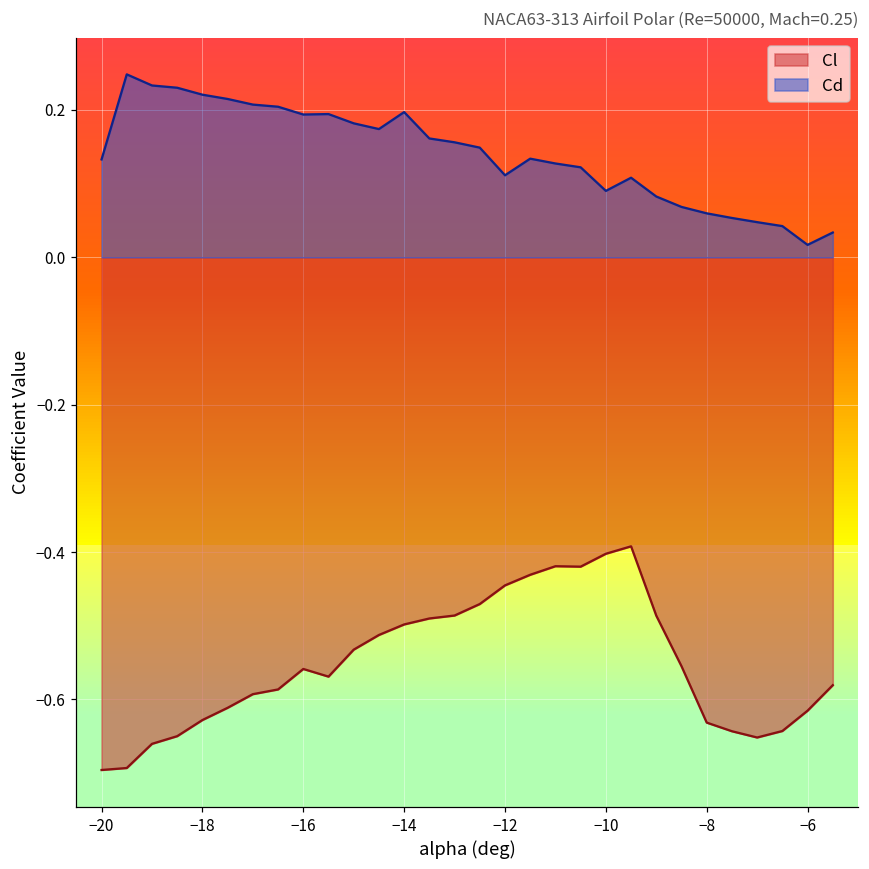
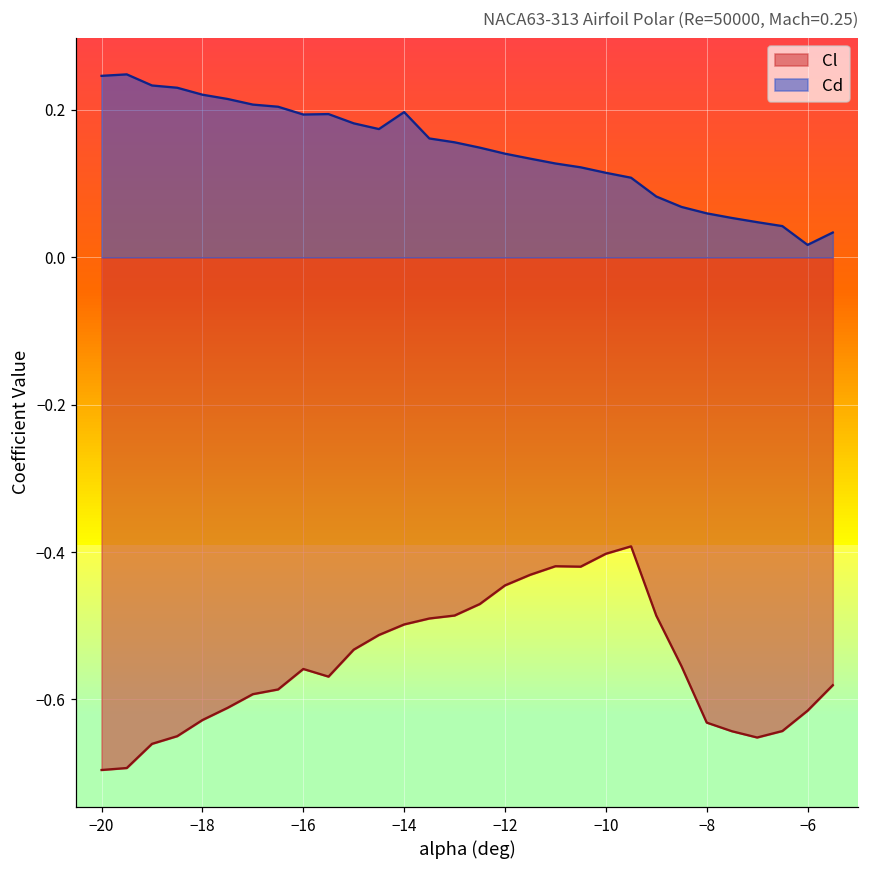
Cd, −20: 0.13 -> 0.25
Cd, −12: 0.11 -> 0.14
Cd, −10: 0.09 -> 0.11
